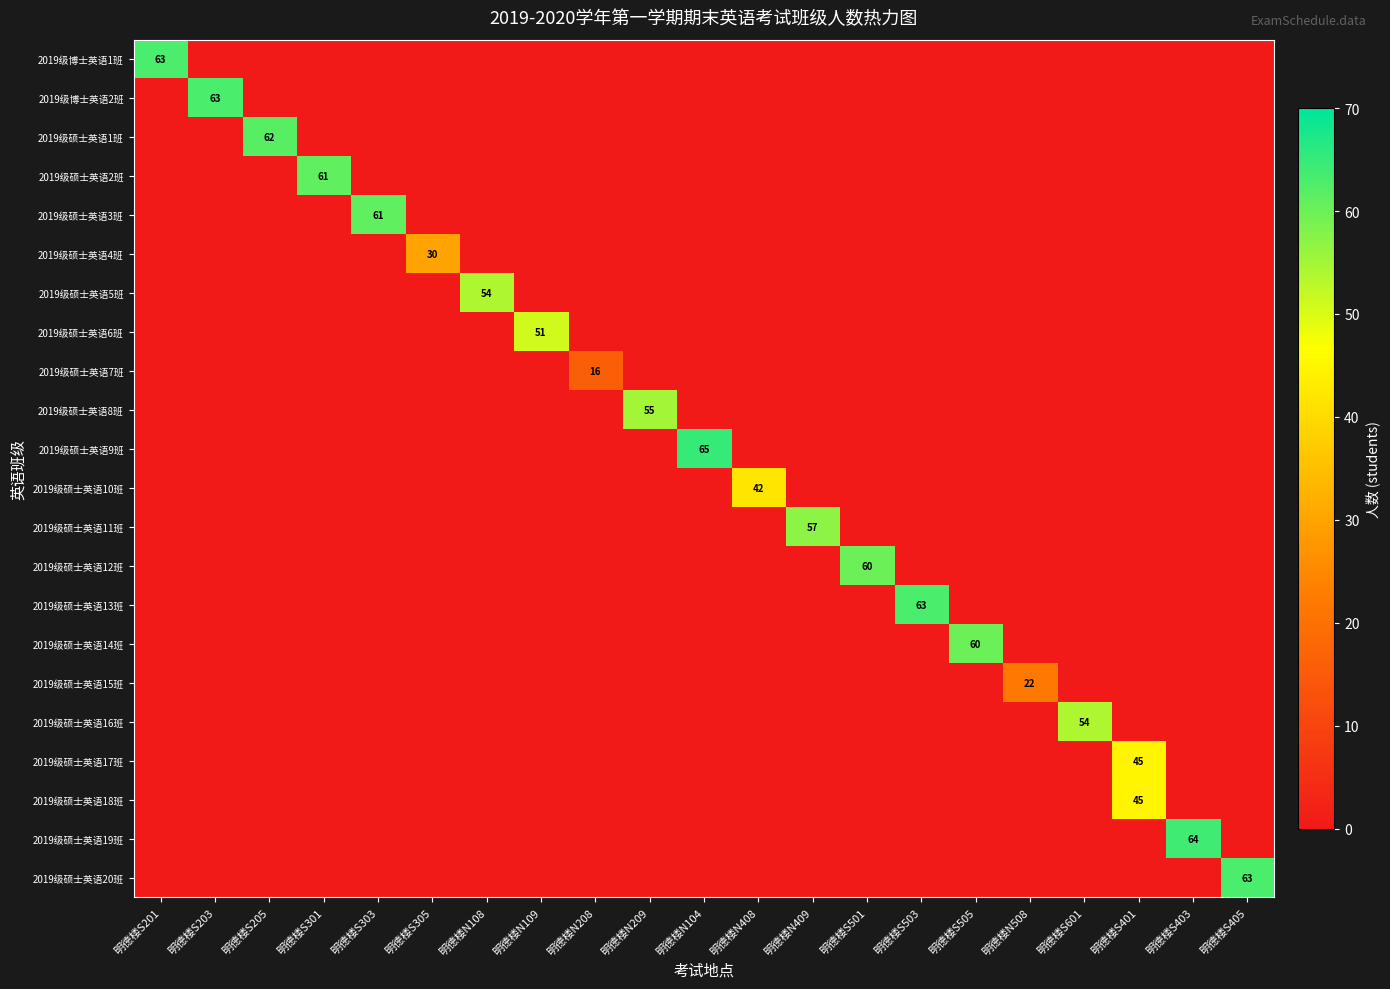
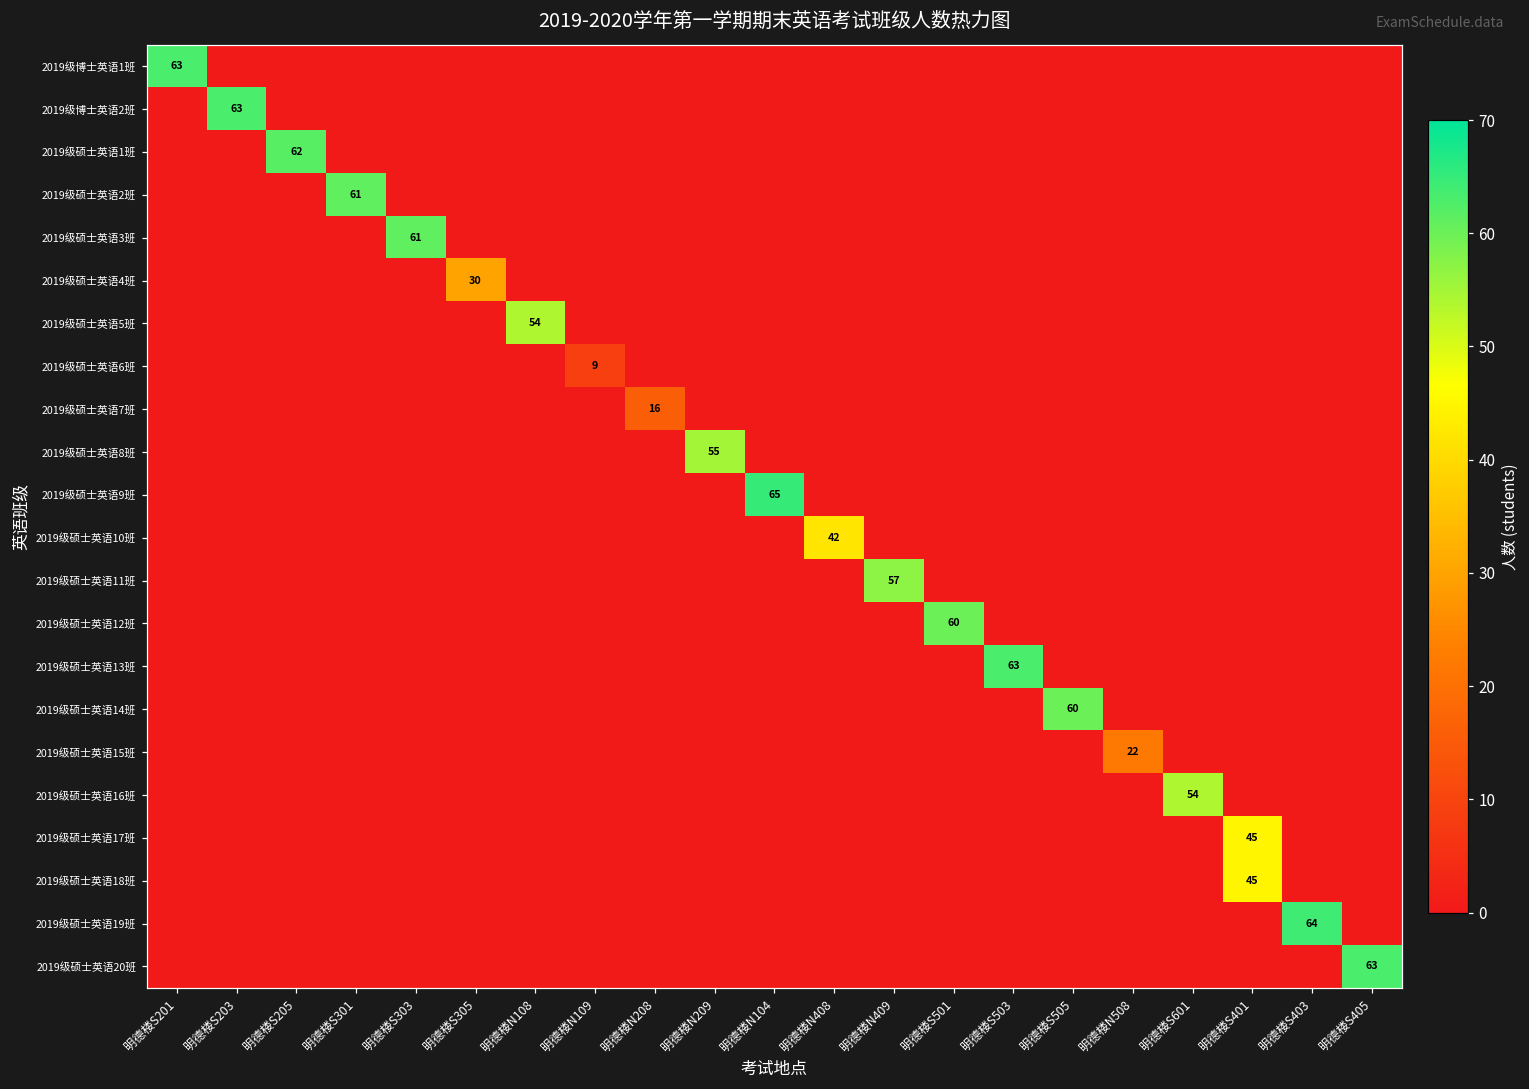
2019级硕士英语6班, 明德楼N109: 51 -> 9
